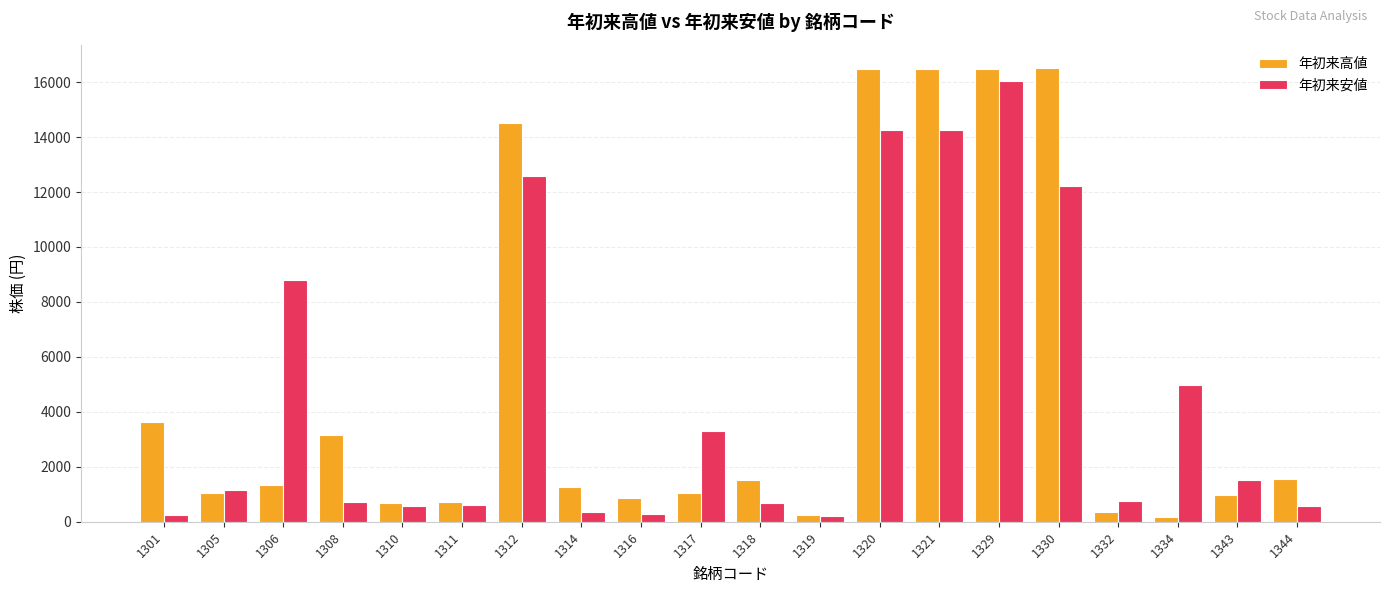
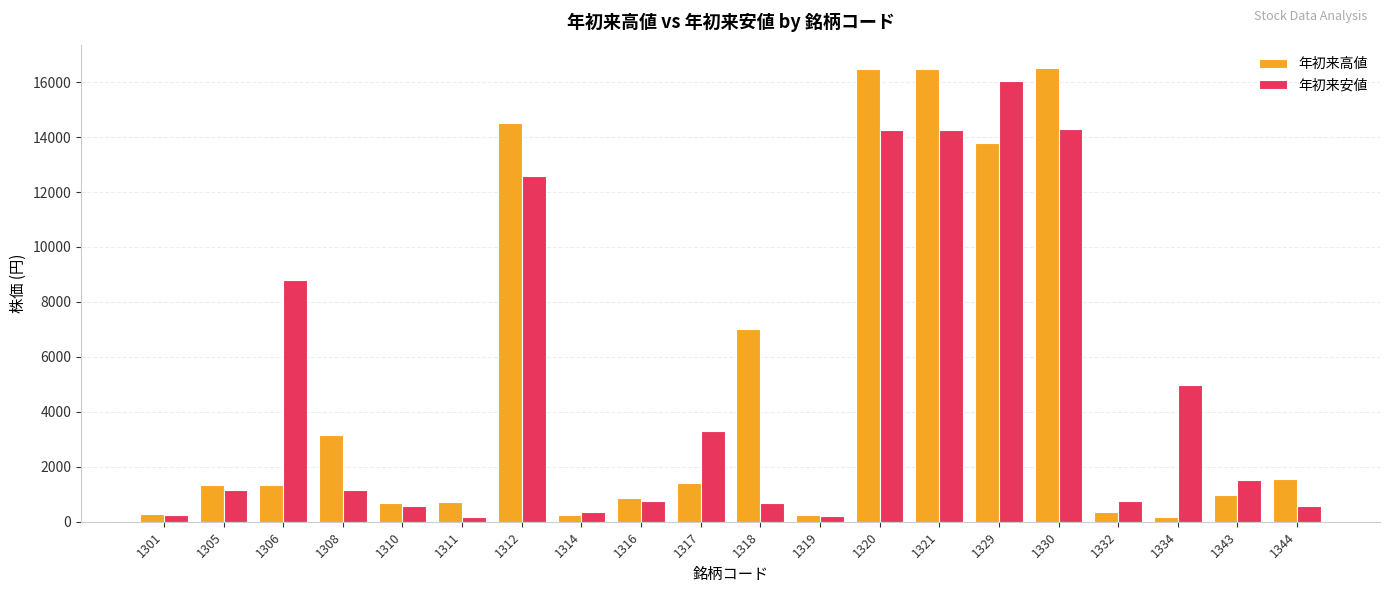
年初来高値, 1301: 3600 -> 300
年初来高値, 1305: 1100 -> 1300
年初来安値, 1308: 700 -> 1100
年初来安値, 1311: 600 -> 200
年初来高値, 1314: 1300 -> 200
年初来安値, 1316: 300 -> 800
年初来高値, 1317: 1100 -> 1400
年初来高値, 1318: 1500 -> 7000
年初来高値, 1329: 16500 -> 13800
年初来安値, 1330: 12200 -> 14300
